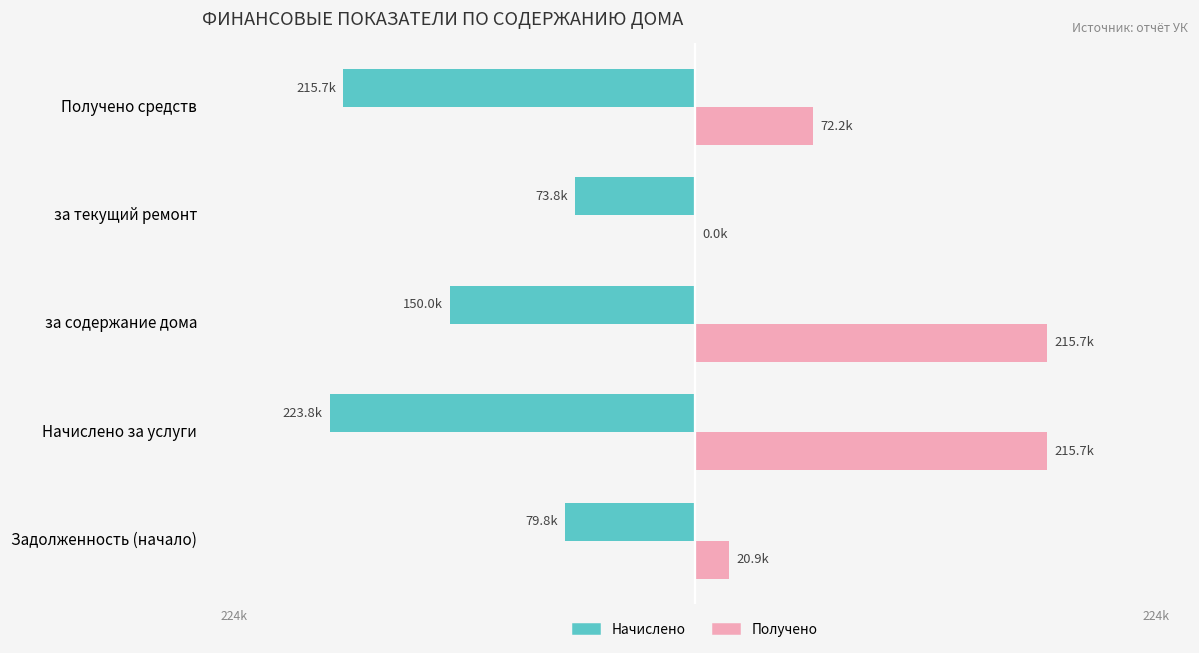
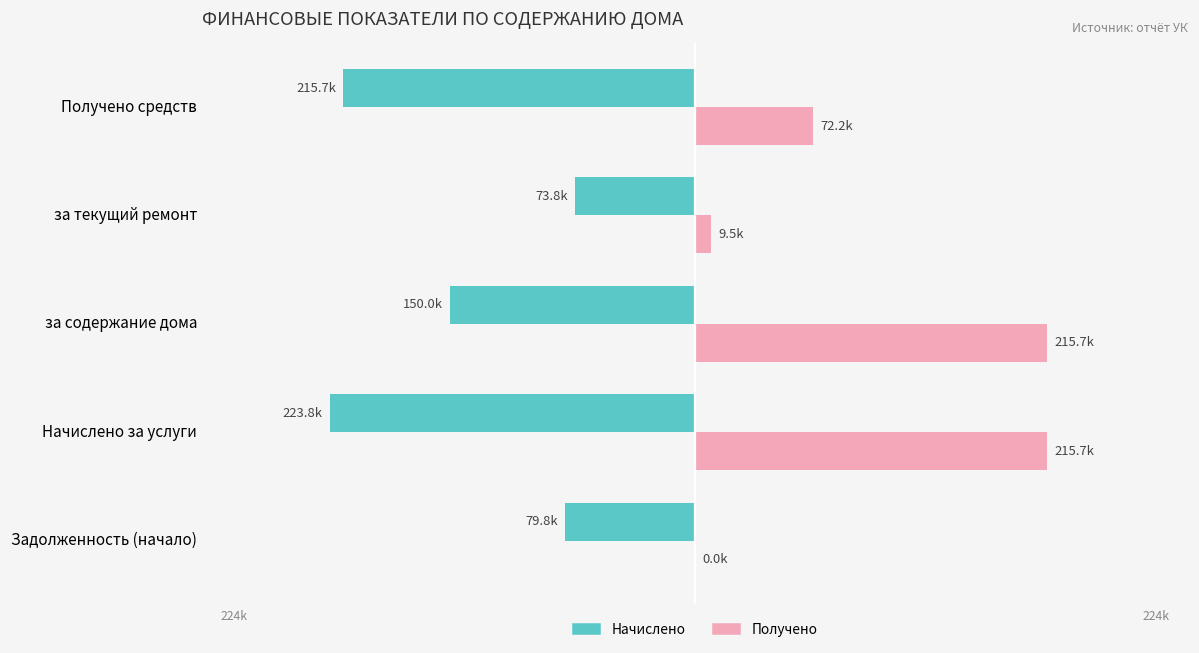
Получено, за текущий ремонт: 0.0k -> 9.5k
Получено, Задолженность (начало): 20.9k -> 0.0k
